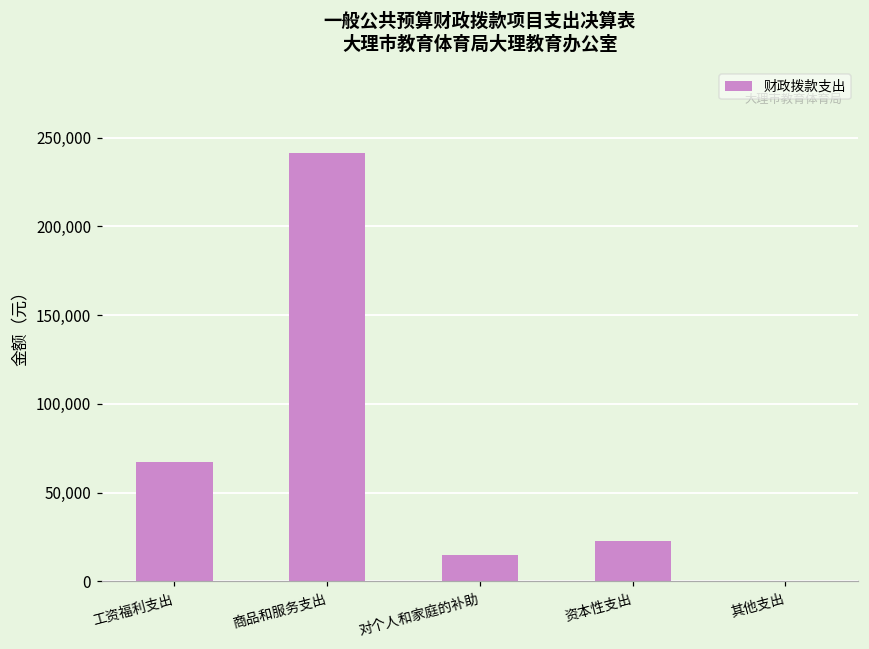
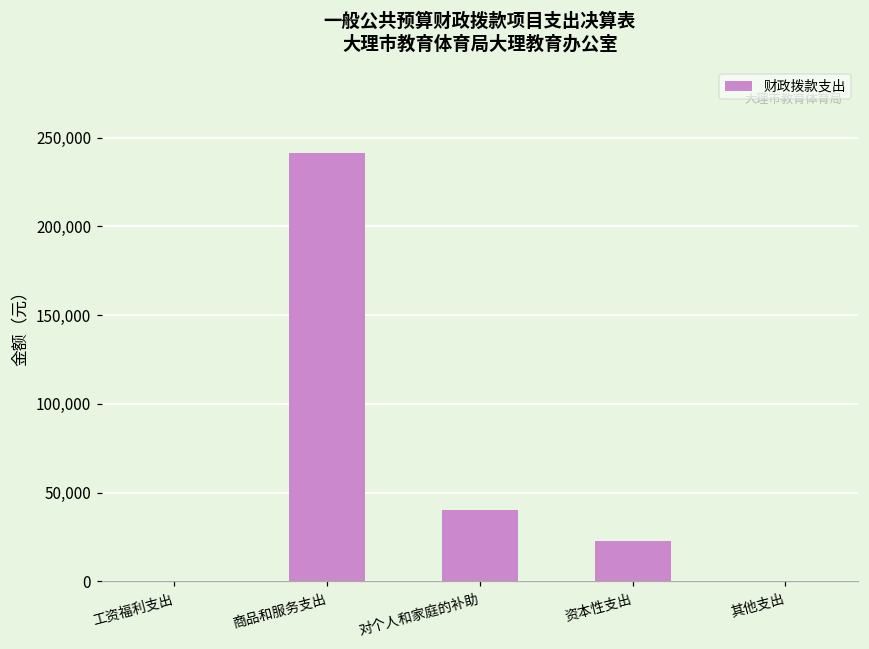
工资福利支出: 67,000 -> 0
对个人和家庭的补助: 15,000 -> 40,000
